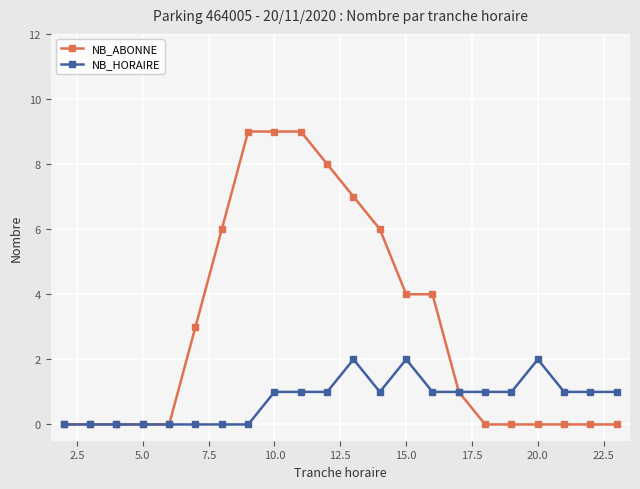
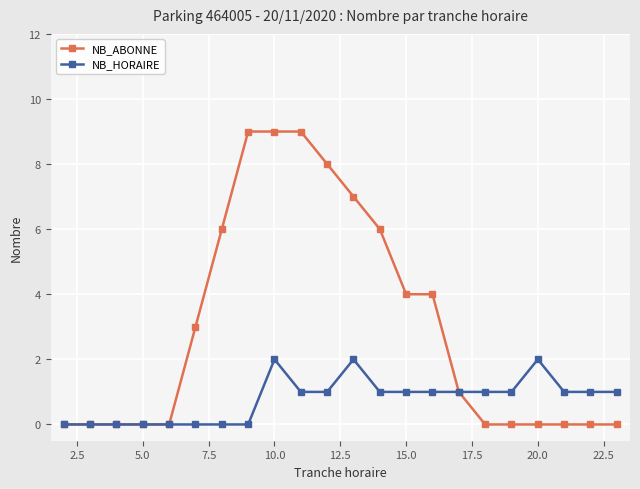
NB_HORAIRE, 10.0: 1 -> 2
NB_HORAIRE, 15.0: 2 -> 1
